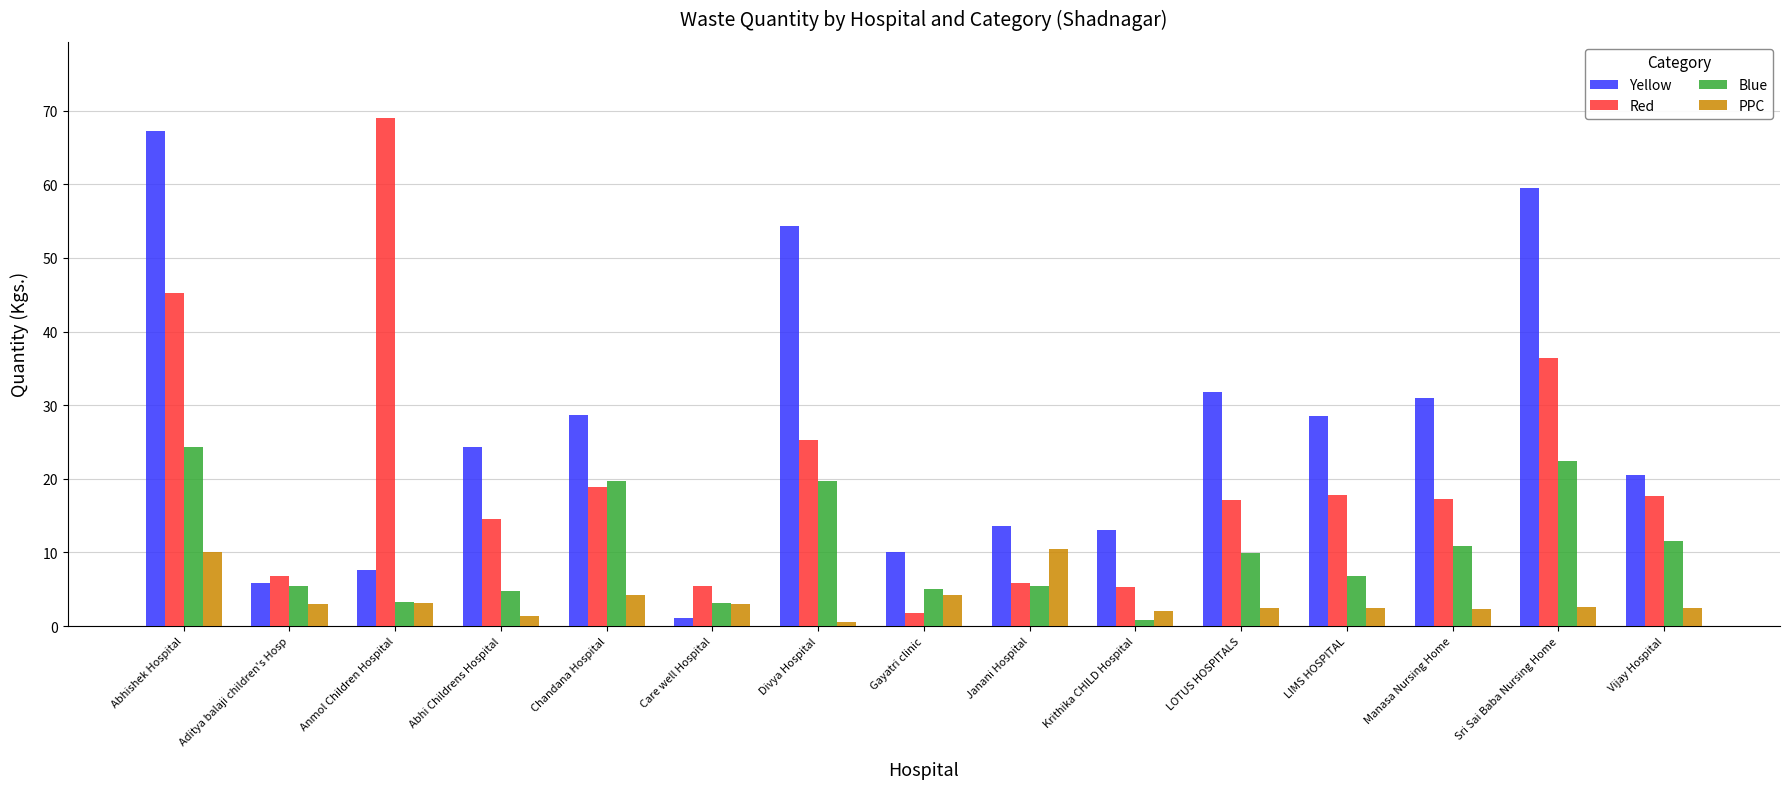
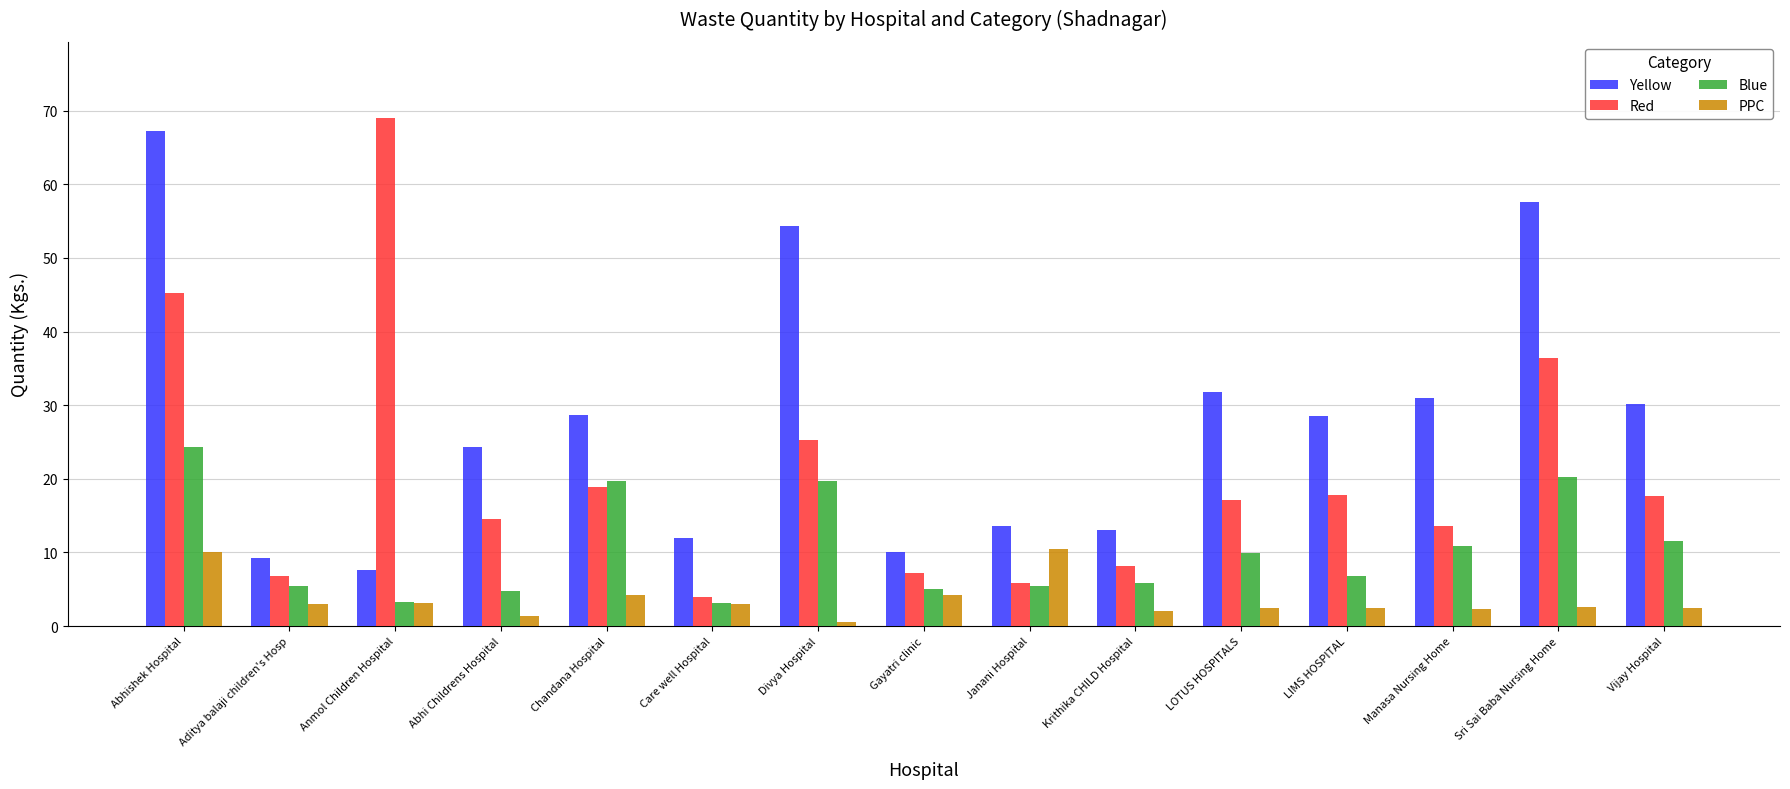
Yellow, Aditya balaji children's Hosp: 6 -> 9
Yellow, Care well Hospital: 1 -> 12
Red, Care well Hospital: 5 -> 4
Red, Gayatri clinic: 2 -> 7
Red, Krithika CHILD Hospital: 5 -> 8
Blue, Krithika CHILD Hospital: 1 -> 6
Red, Manasa Nursing Home: 17 -> 14
Yellow, Sri Sai Baba Nursing Home: 60 -> 58
Blue, Sri Sai Baba Nursing Home: 22 -> 20
Yellow, Vijay Hospital: 21 -> 30
